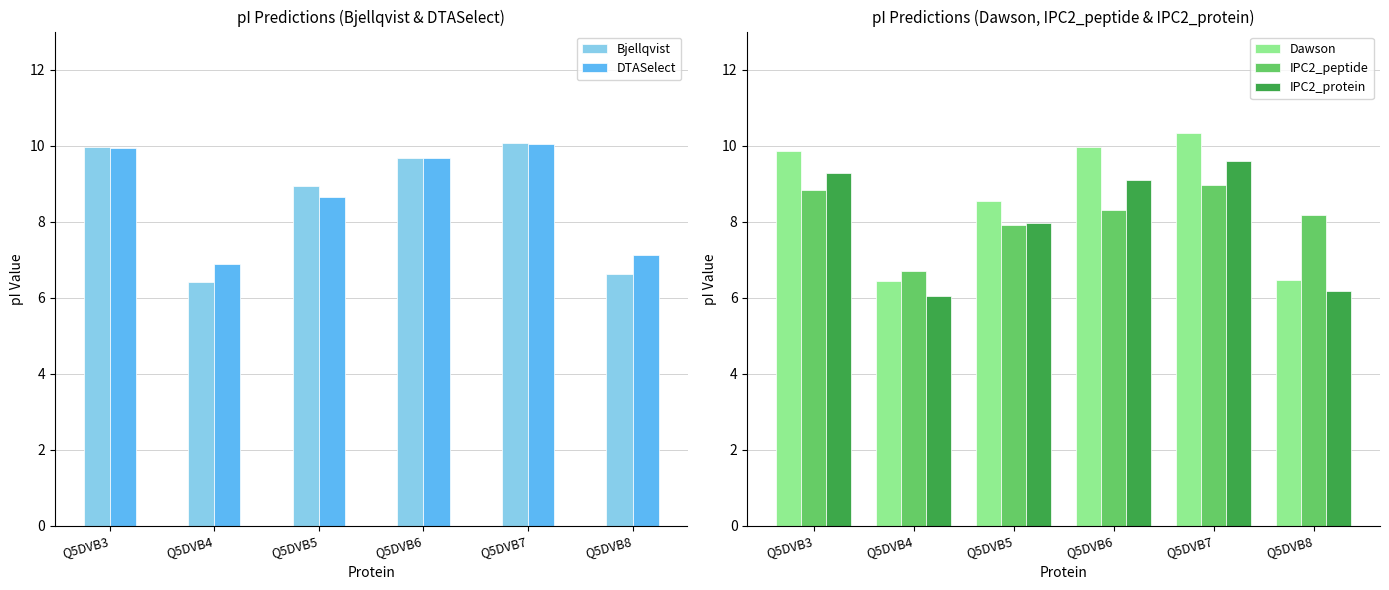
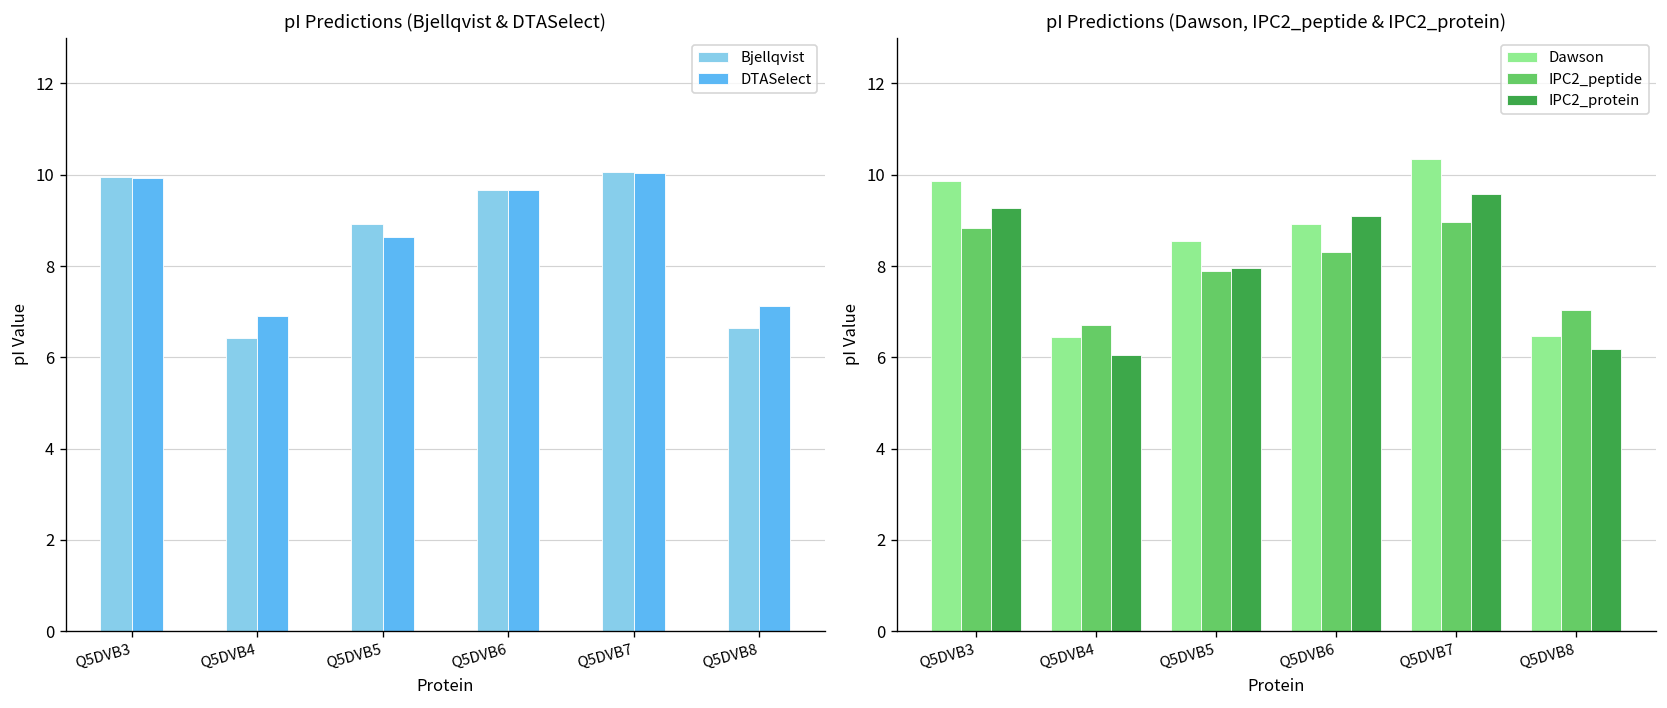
pI Predictions (Dawson, IPC2_peptide & IPC2_protein), Dawson, Q5DVB6: 10.0 -> 8.9
pI Predictions (Dawson, IPC2_peptide & IPC2_protein), IPC2_peptide, Q5DVB8: 8.2 -> 7.0
